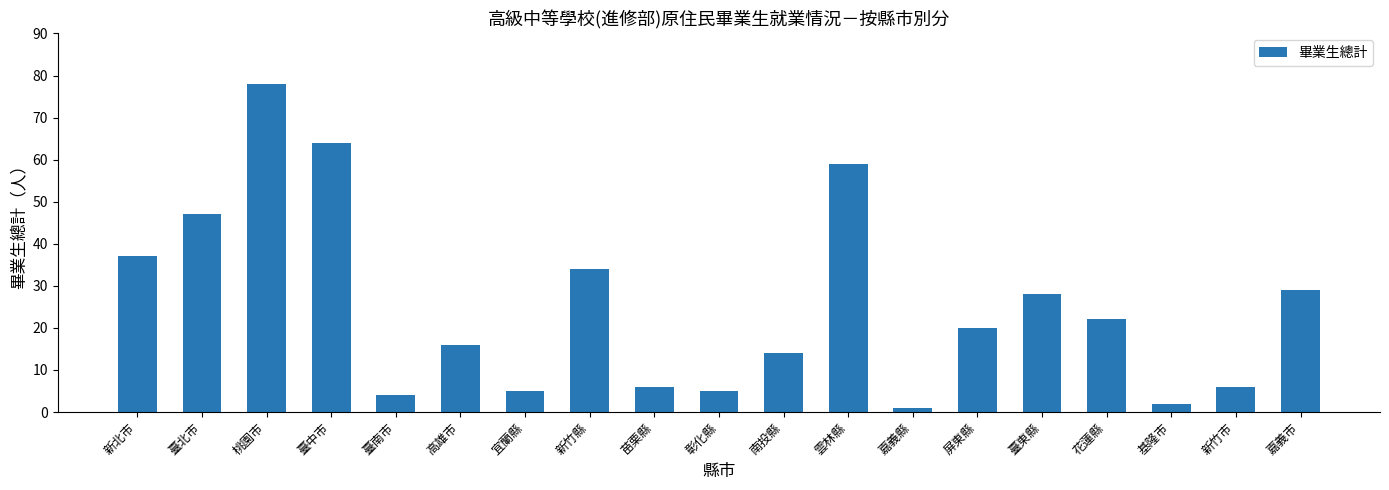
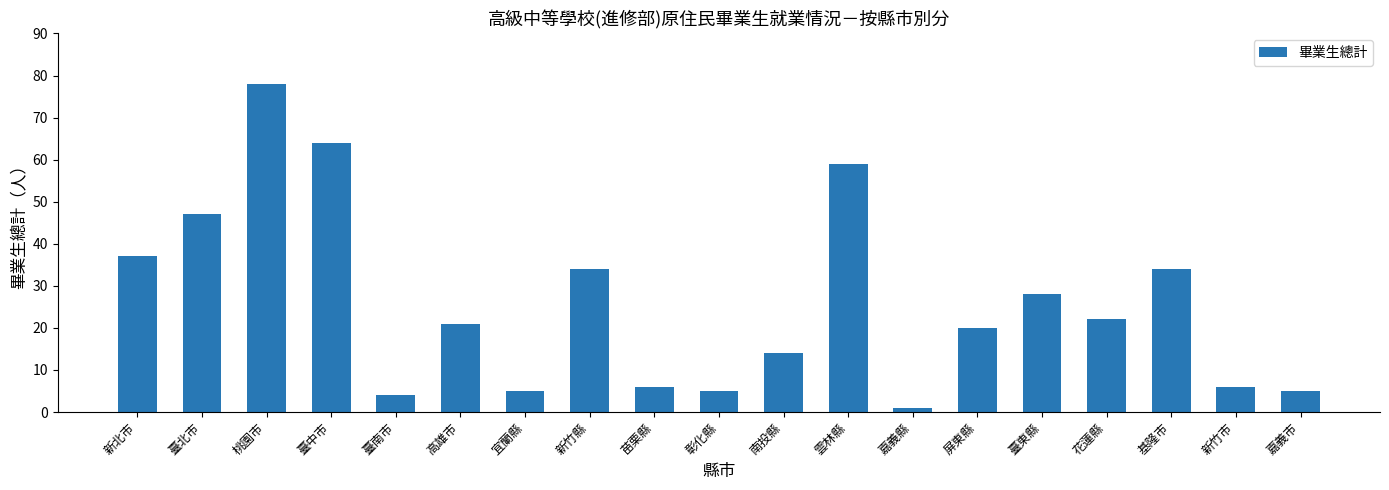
高雄市: 16 -> 21
基隆市: 2 -> 34
嘉義市: 29 -> 5
